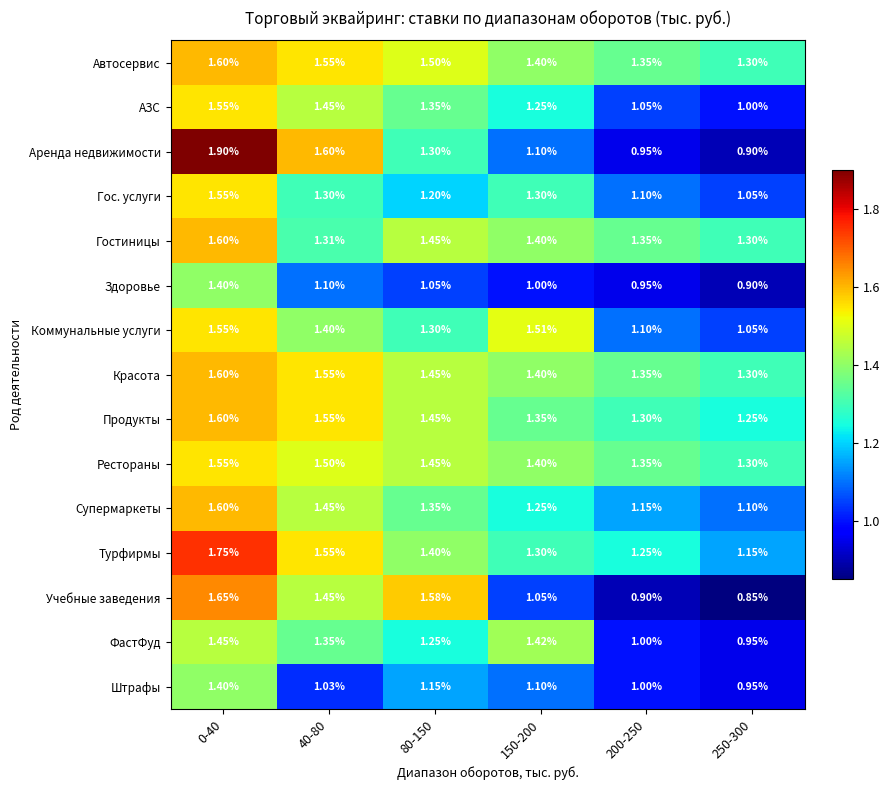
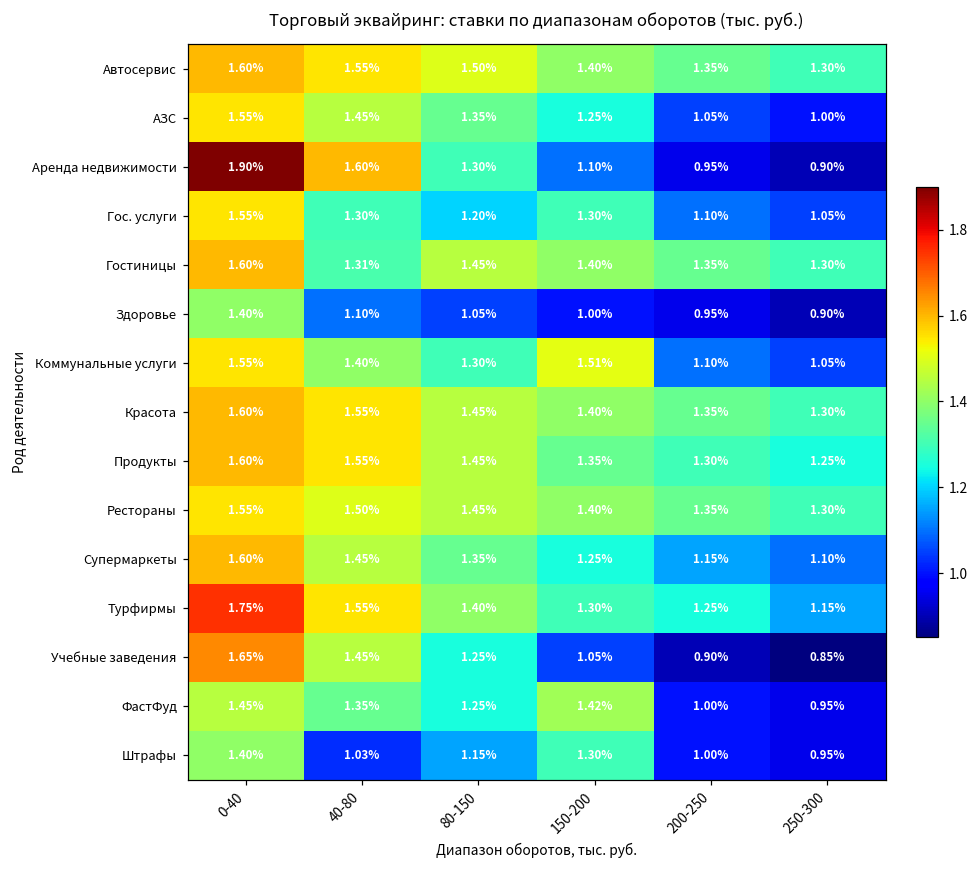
Учебные заведения, 80-150: 1.58% -> 1.25%
Штрафы, 150-200: 1.10% -> 1.30%
